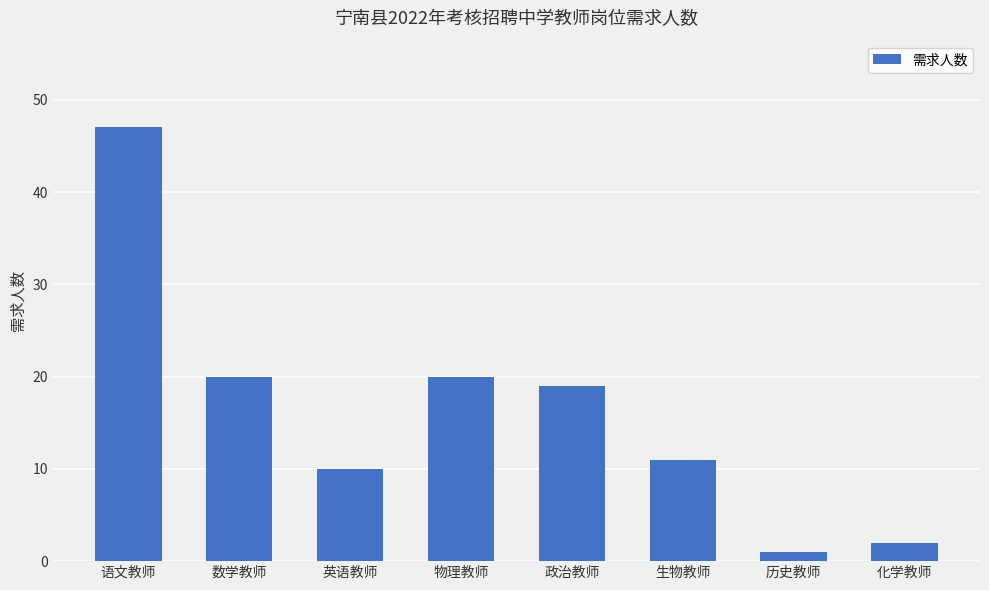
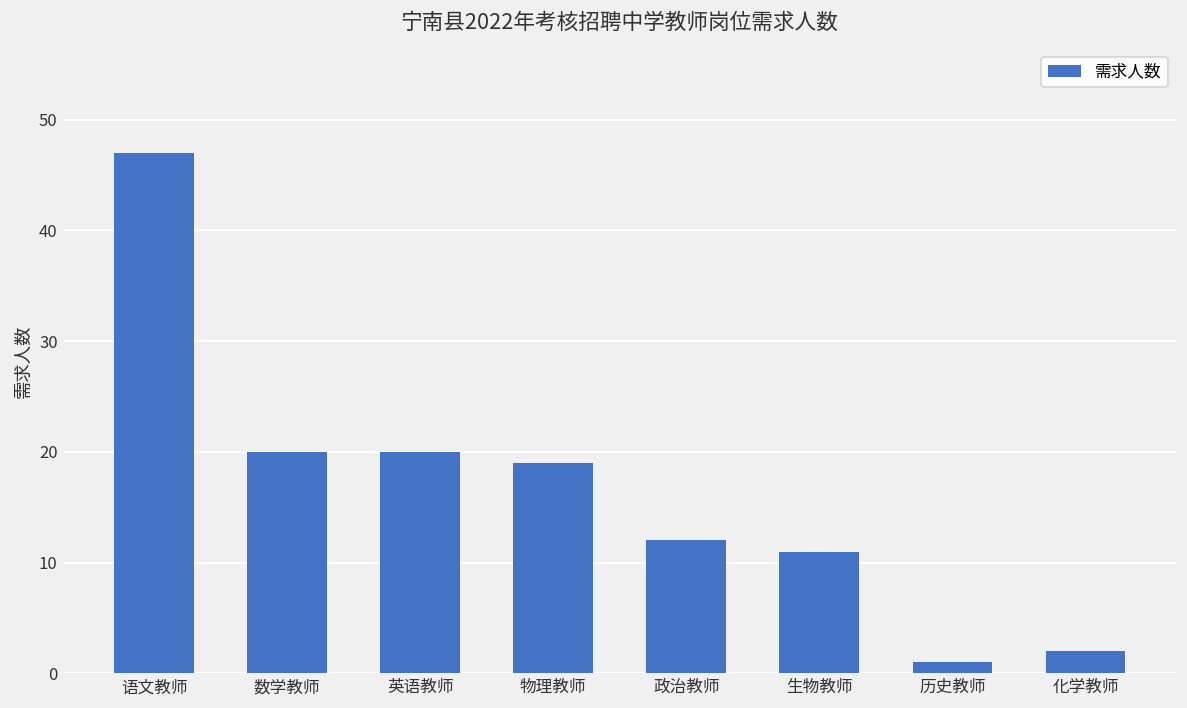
英语教师: 10 -> 20
物理教师: 20 -> 19
政治教师: 19 -> 12
